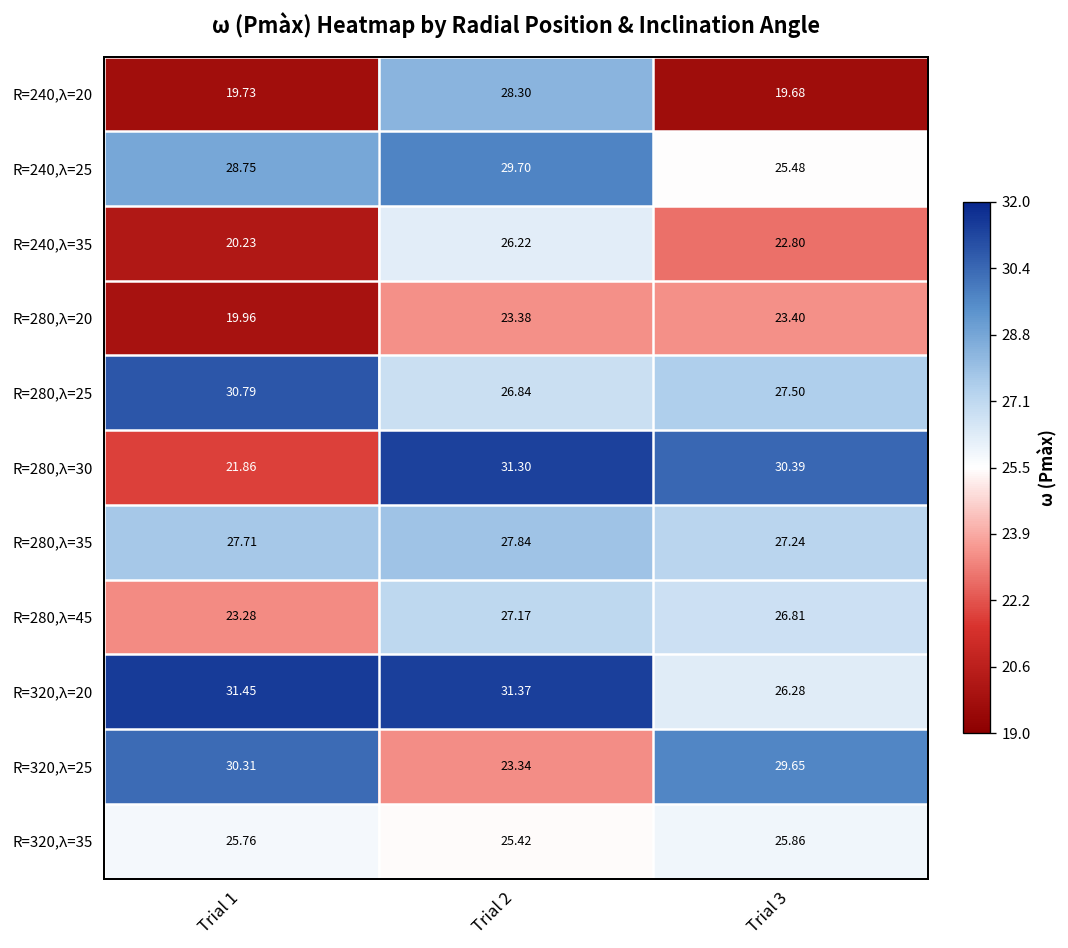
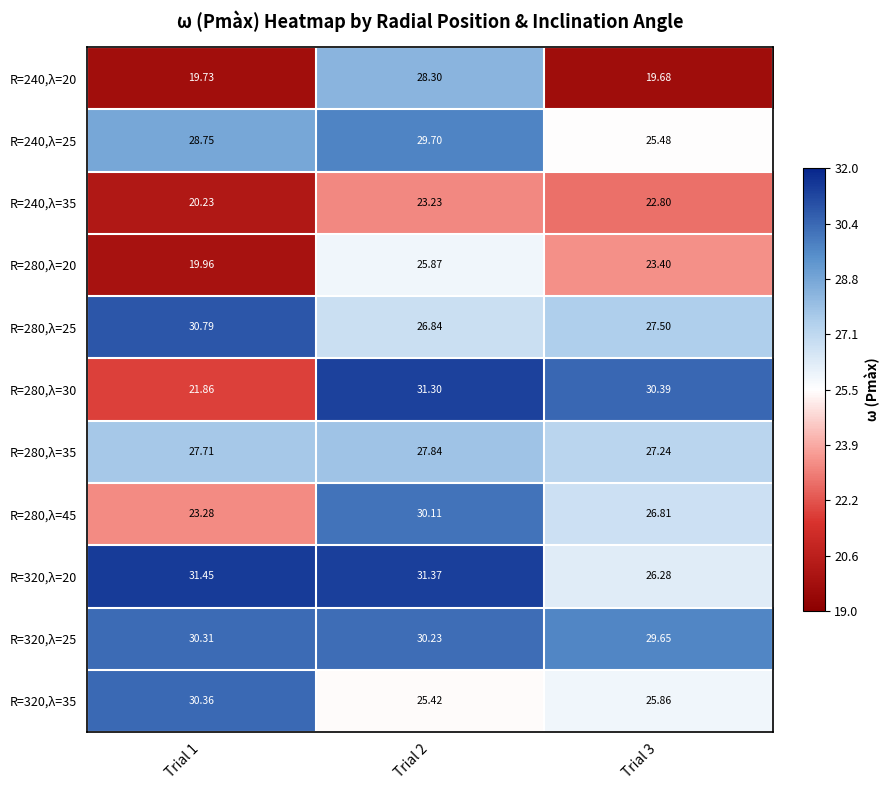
R=240,λ=35, Trial 2: 26.22 -> 23.23
R=280,λ=20, Trial 2: 23.38 -> 25.87
R=280,λ=45, Trial 2: 27.17 -> 30.11
R=320,λ=25, Trial 2: 23.34 -> 30.23
R=320,λ=35, Trial 1: 25.76 -> 30.36
